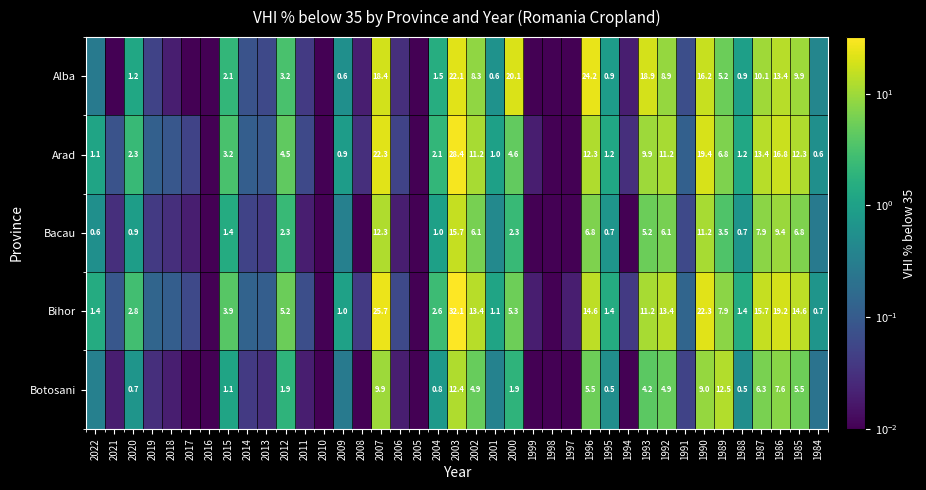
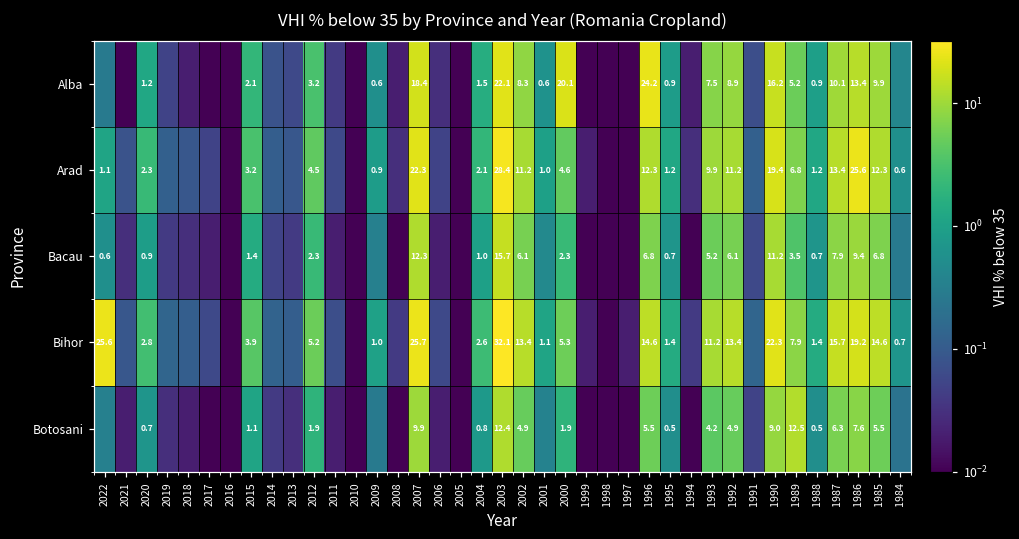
Alba, 1993: 18.9 -> 7.5
Arad, 1986: 16.8 -> 25.6
Bihor, 2022: 1.4 -> 25.6
